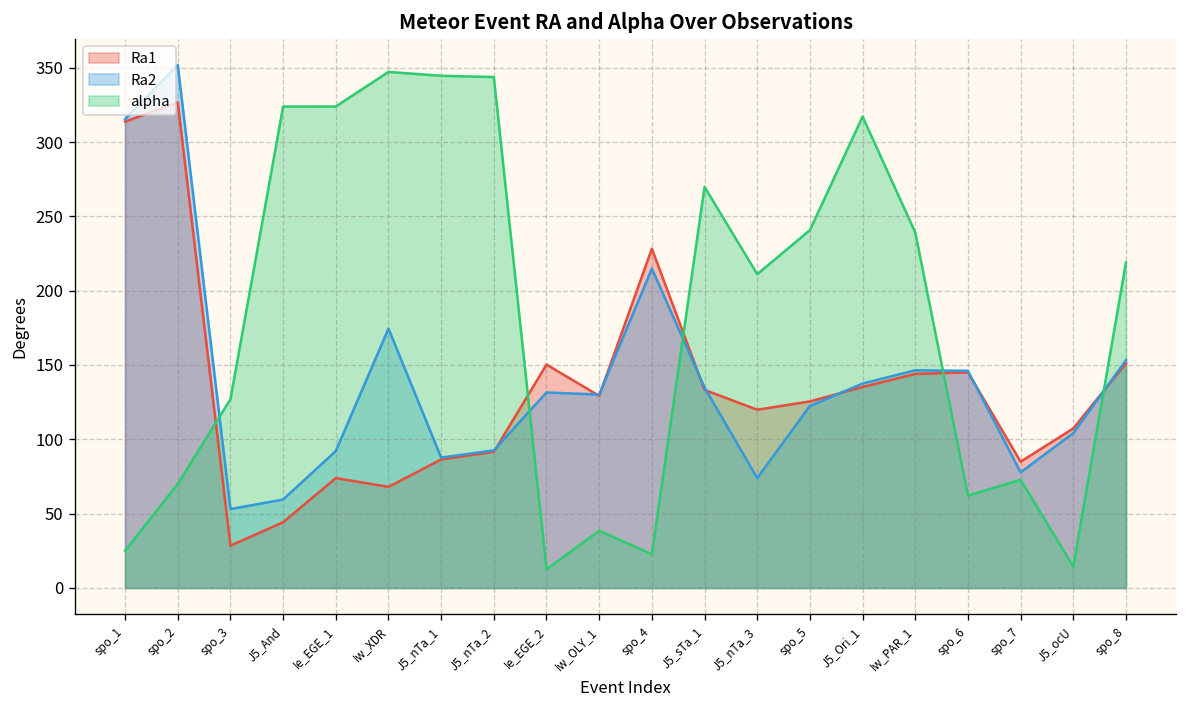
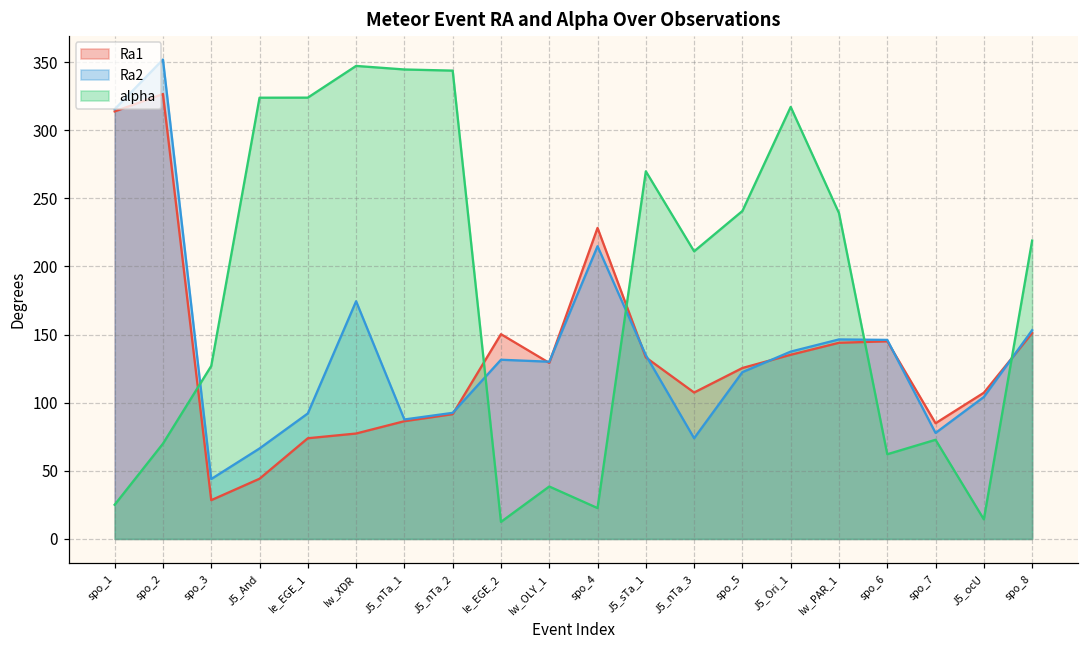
Ra2, spo_3: 53 -> 44
Ra2, J5_And: 60 -> 66
Ra1, Iw_XDR: 68 -> 77
Ra1, J5_nTa_3: 120 -> 107
